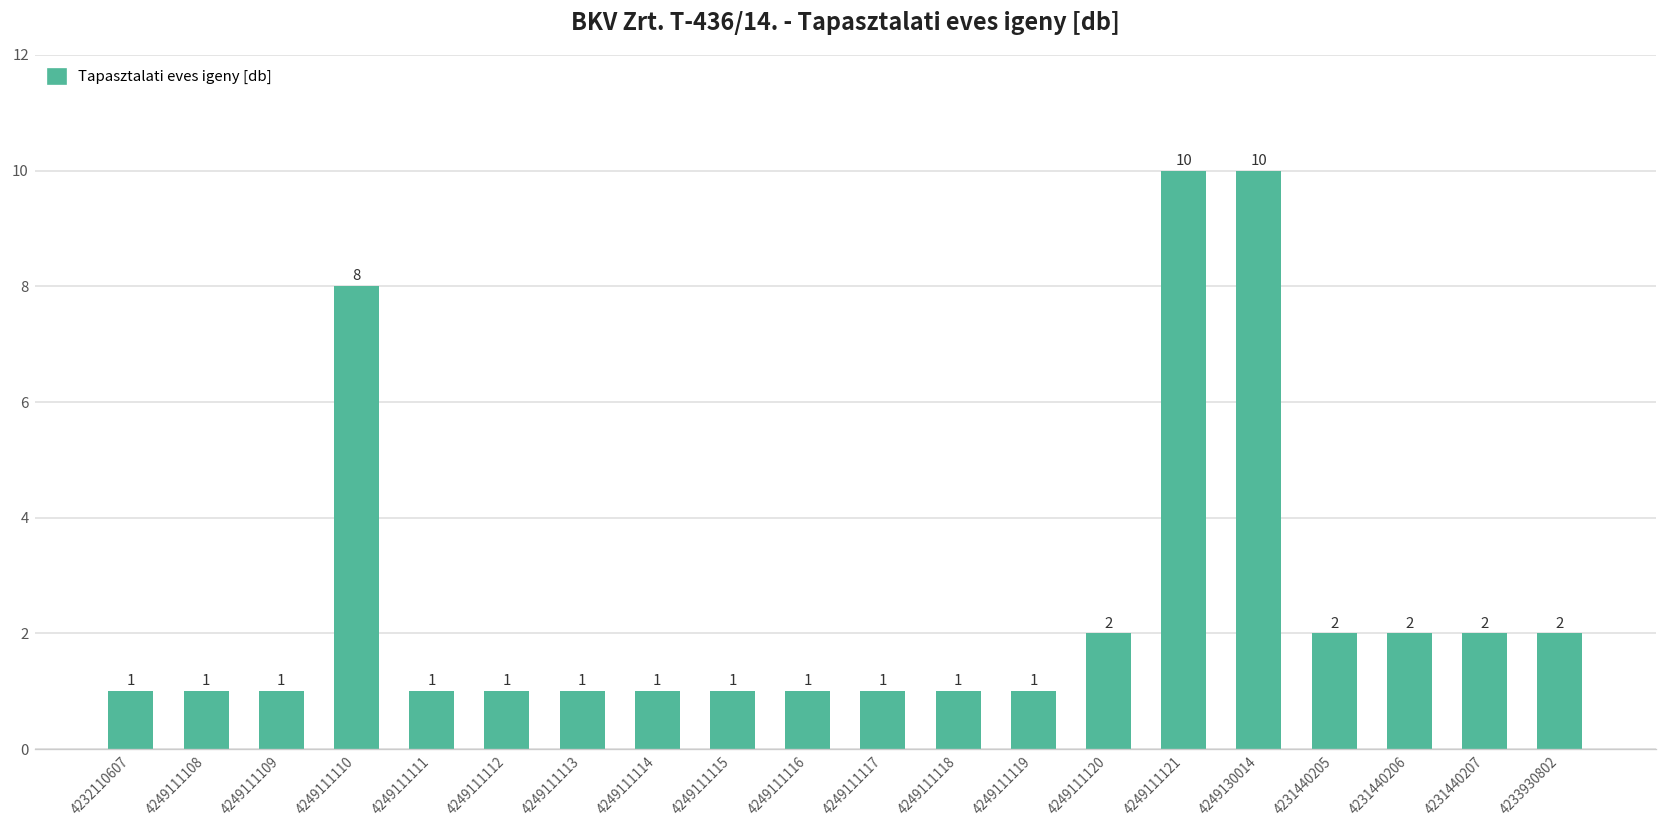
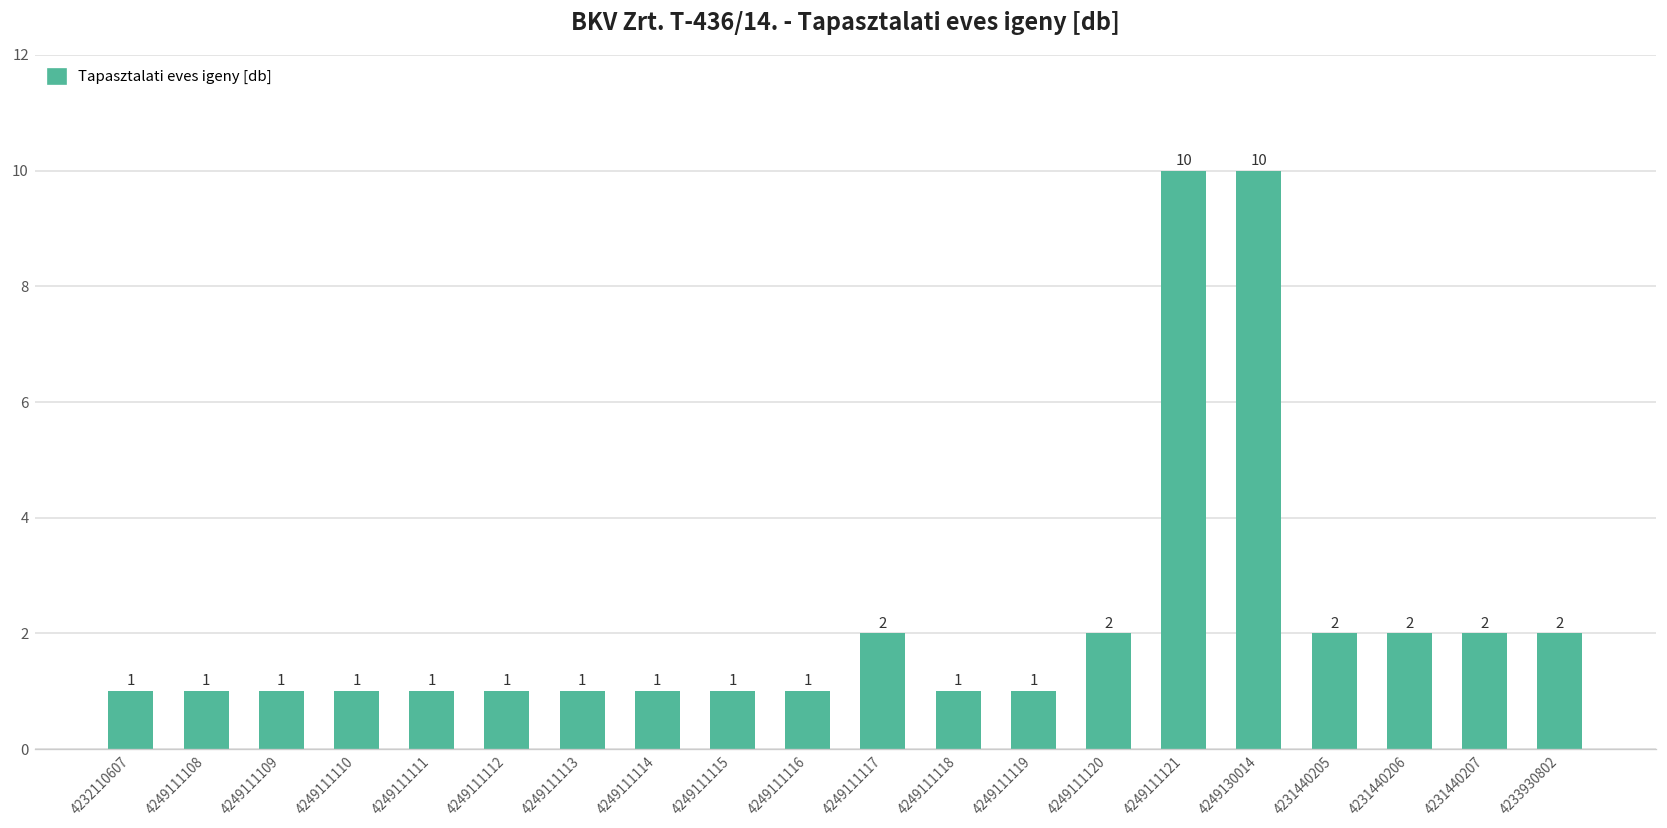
4249111110: 8 -> 1
4249111117: 1 -> 2
